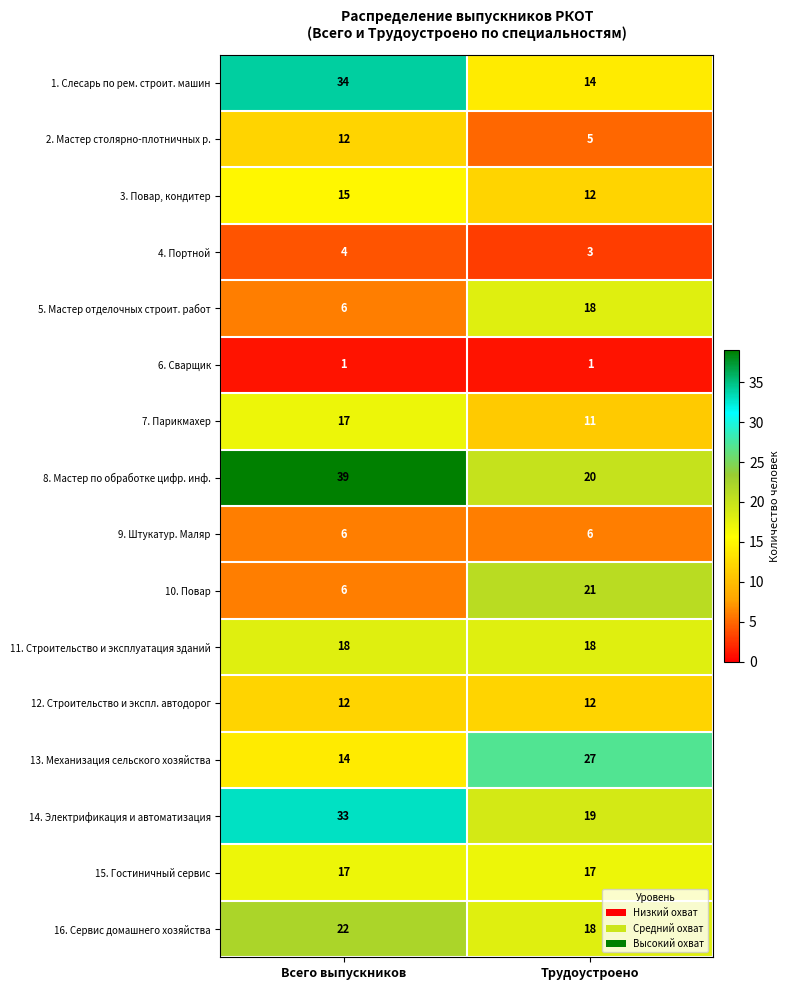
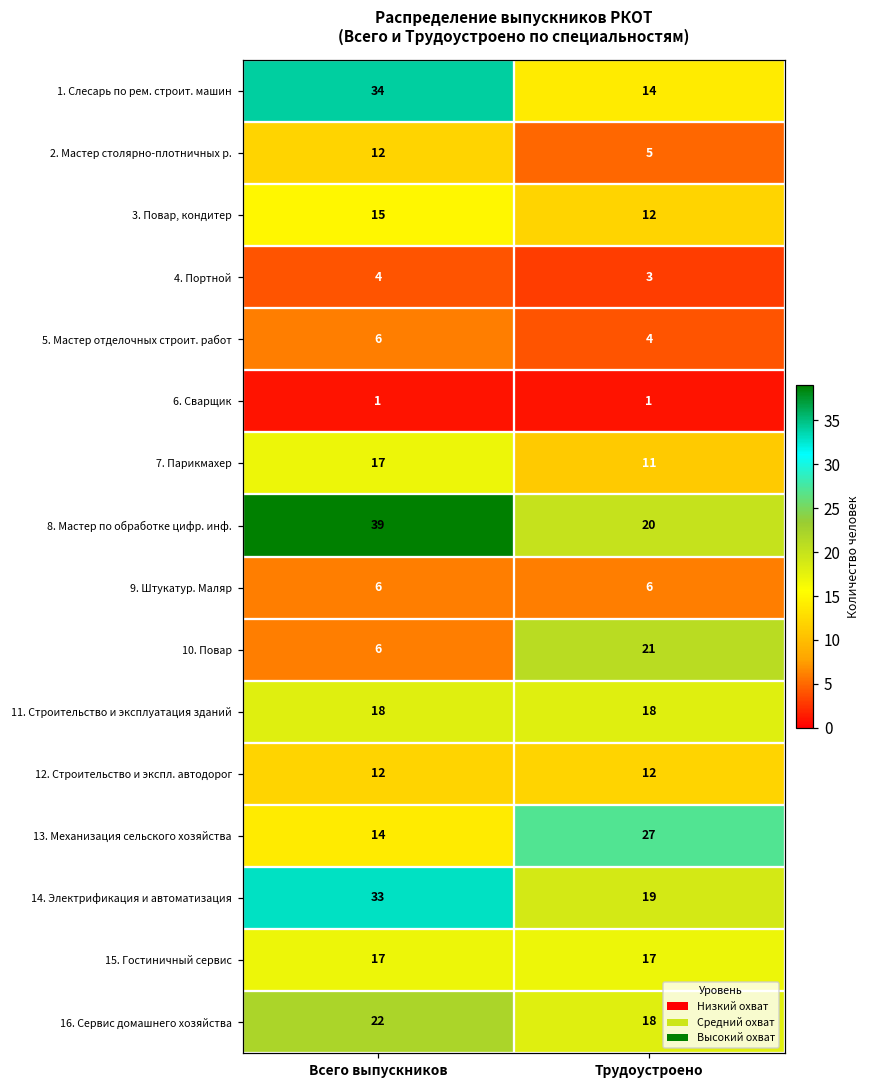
5. Мастер отделочных строит. работ, Трудоустроено: 18 -> 4
